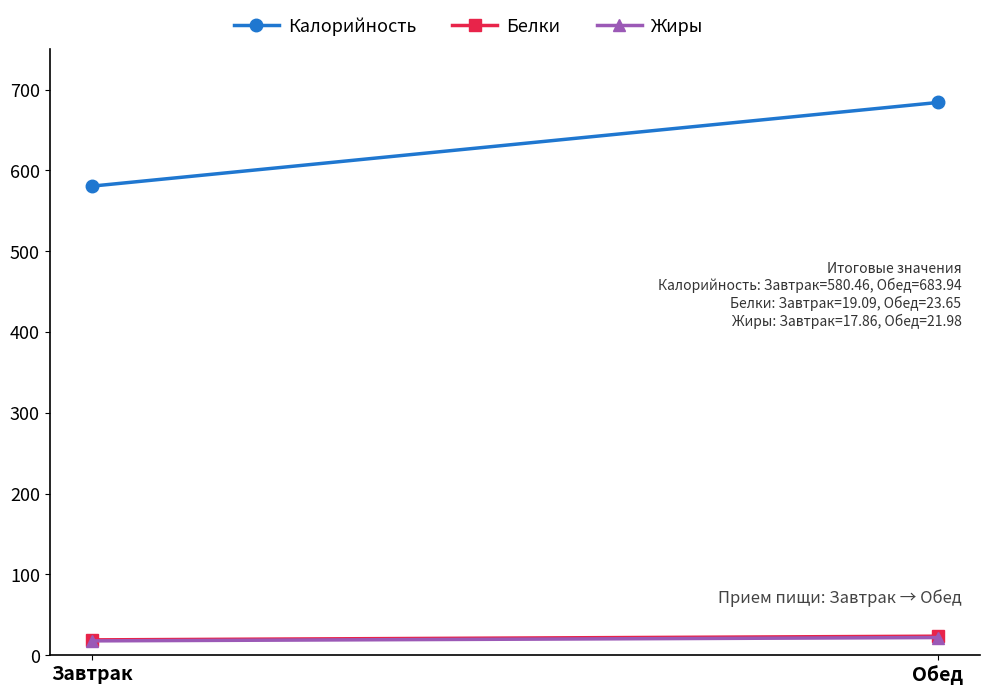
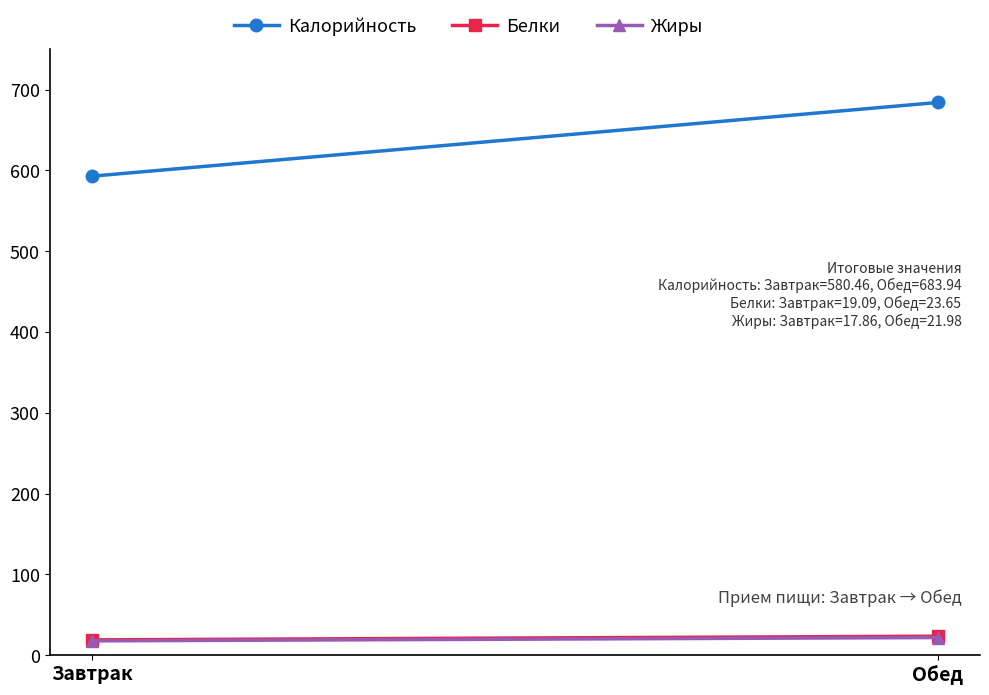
Калорийность, Завтрак: 580 -> 590
